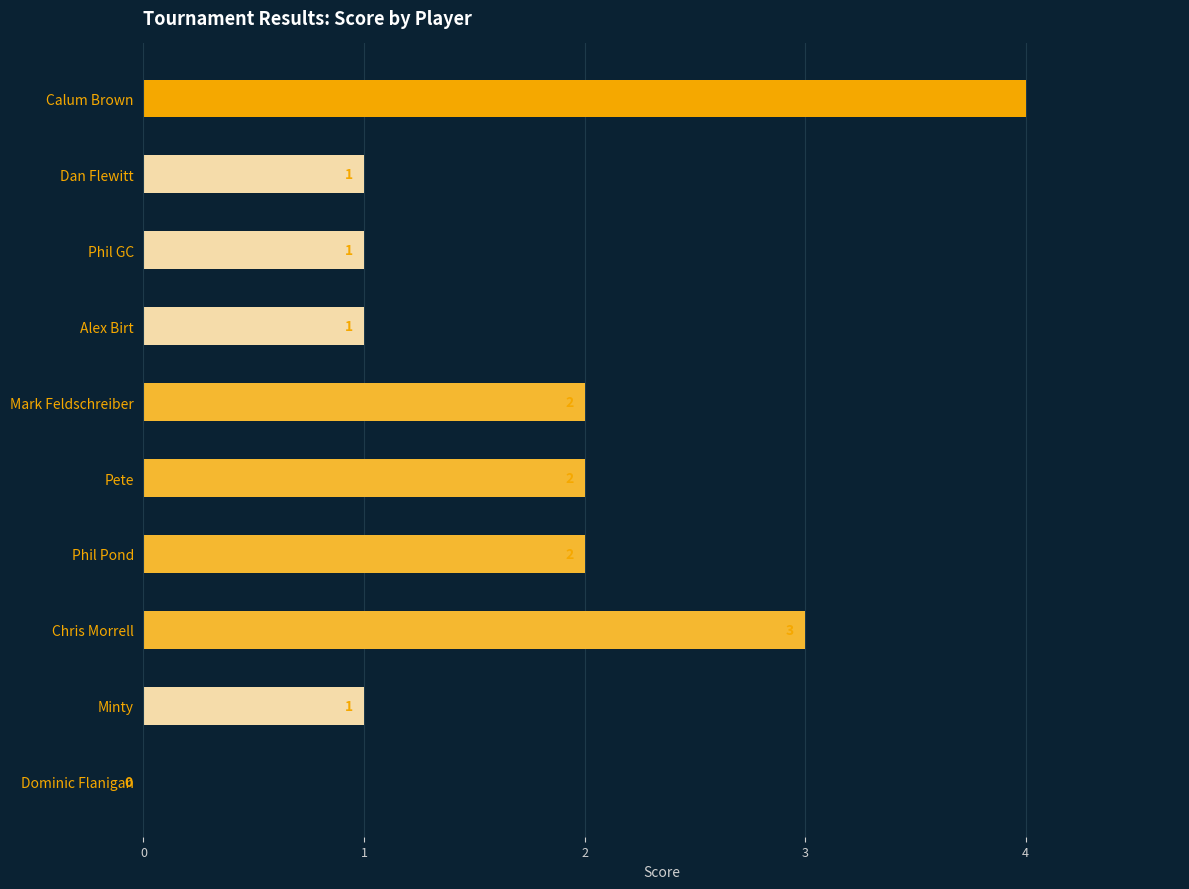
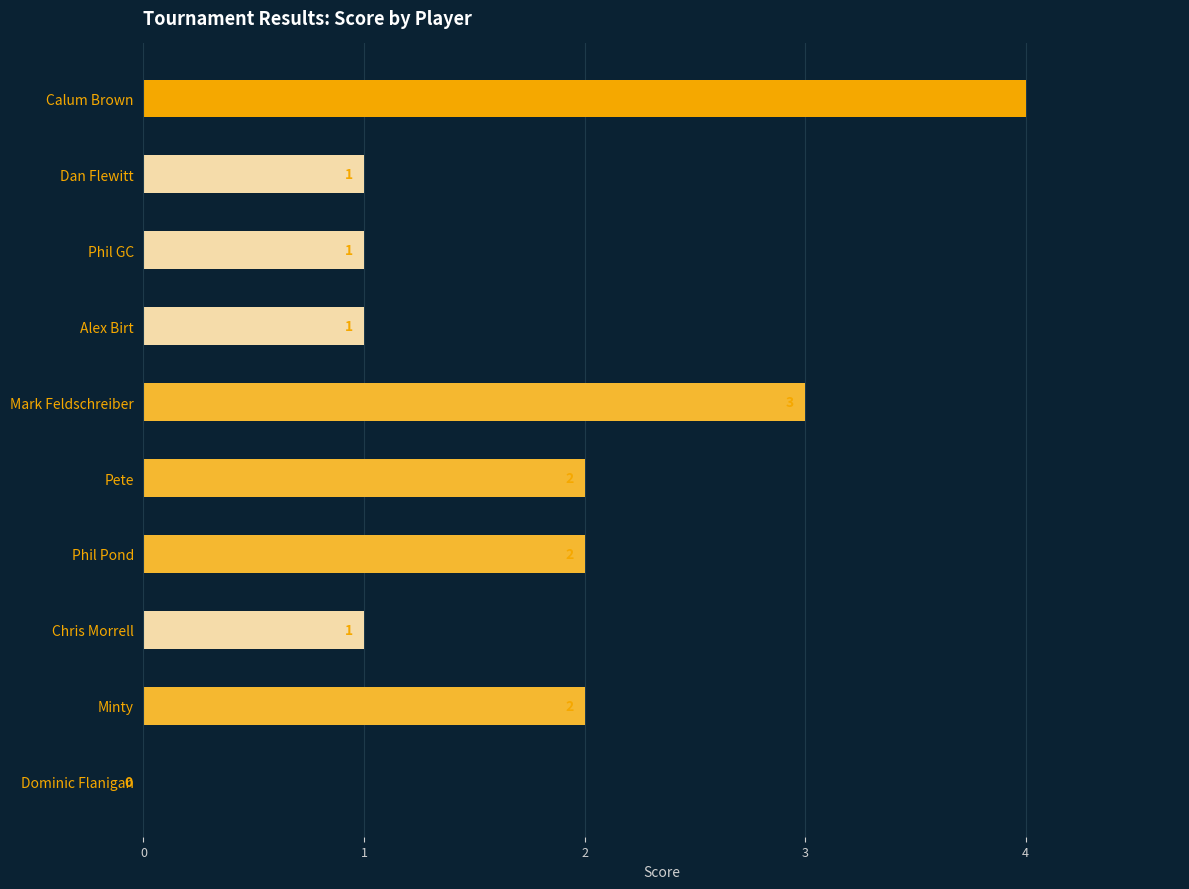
Mark Feldschreiber: 2 -> 3
Chris Morrell: 3 -> 1
Minty: 1 -> 2
